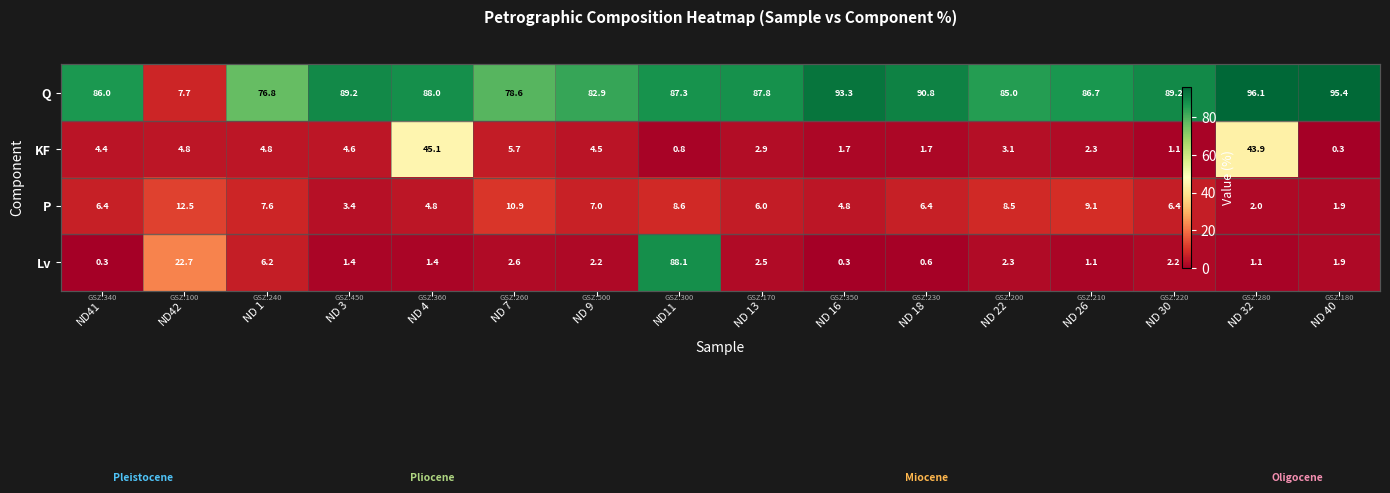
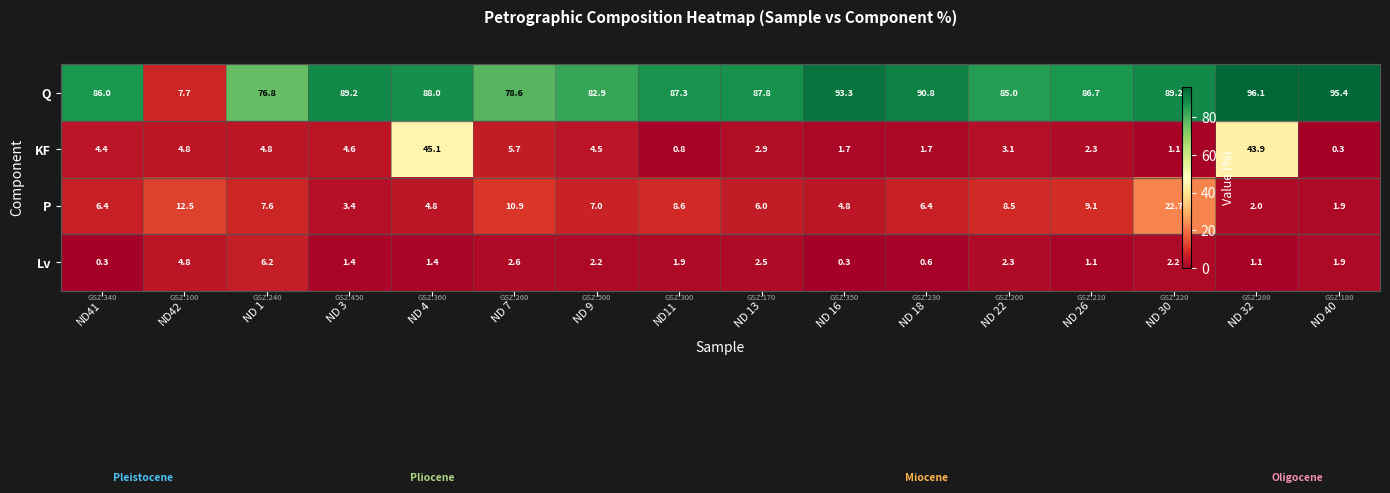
P, ND 30: 6.4 -> 22.7
Lv, ND42: 22.7 -> 4.8
Lv, ND11: 88.1 -> 1.9
